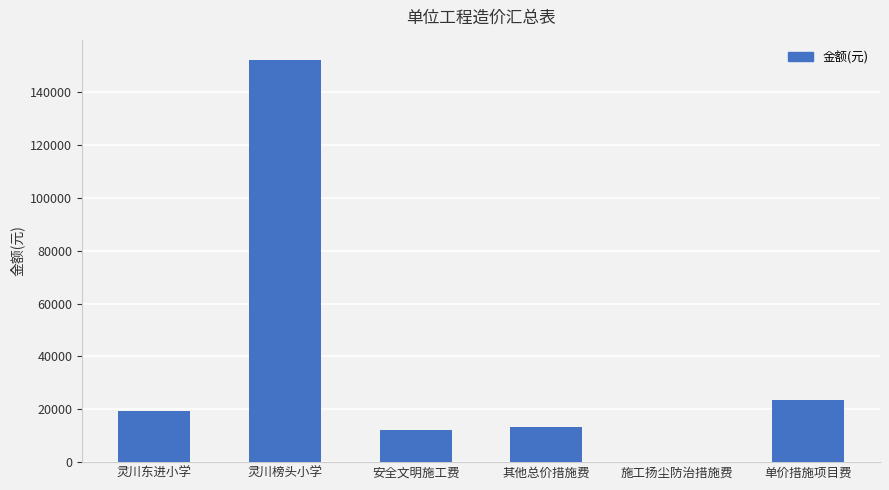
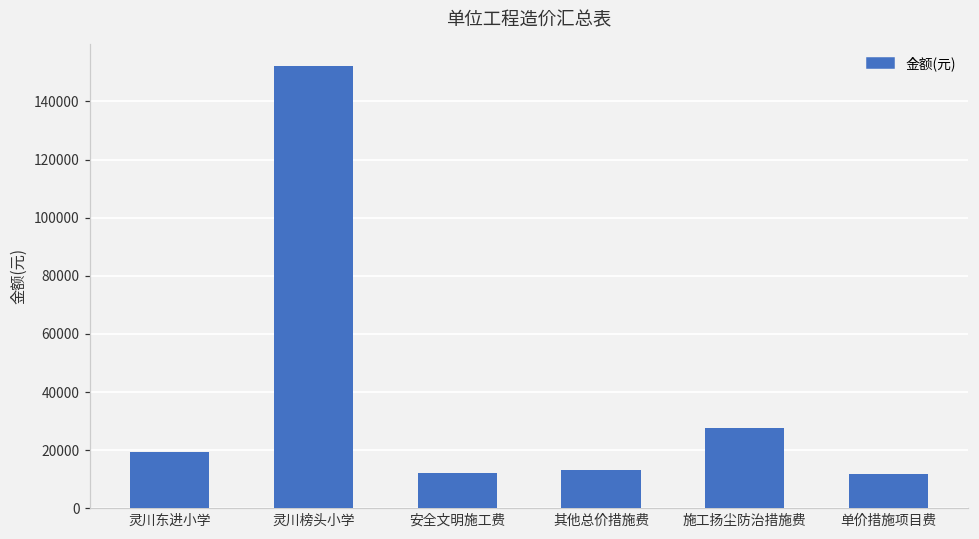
施工扬尘防治措施费: 0 -> 28000
单价措施项目费: 24000 -> 12000
